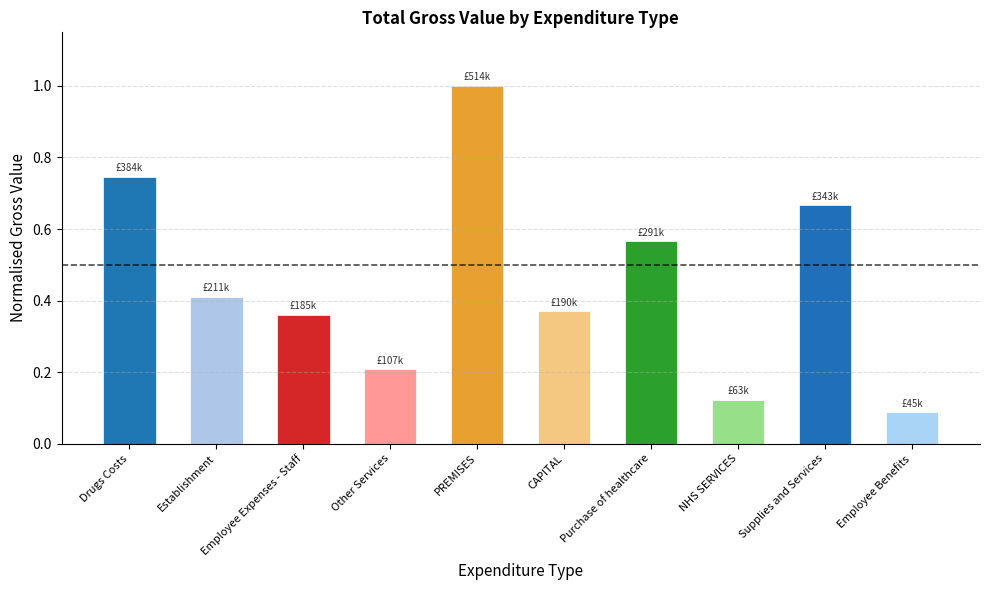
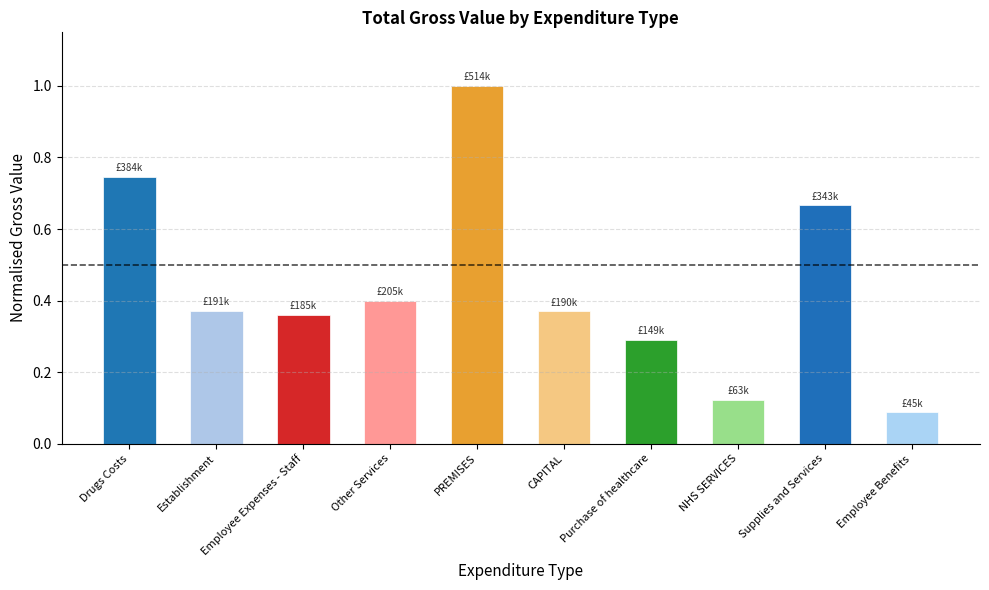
Establishment: £211k -> £191k
Other Services: £107k -> £205k
Purchase of healthcare: £291k -> £149k
